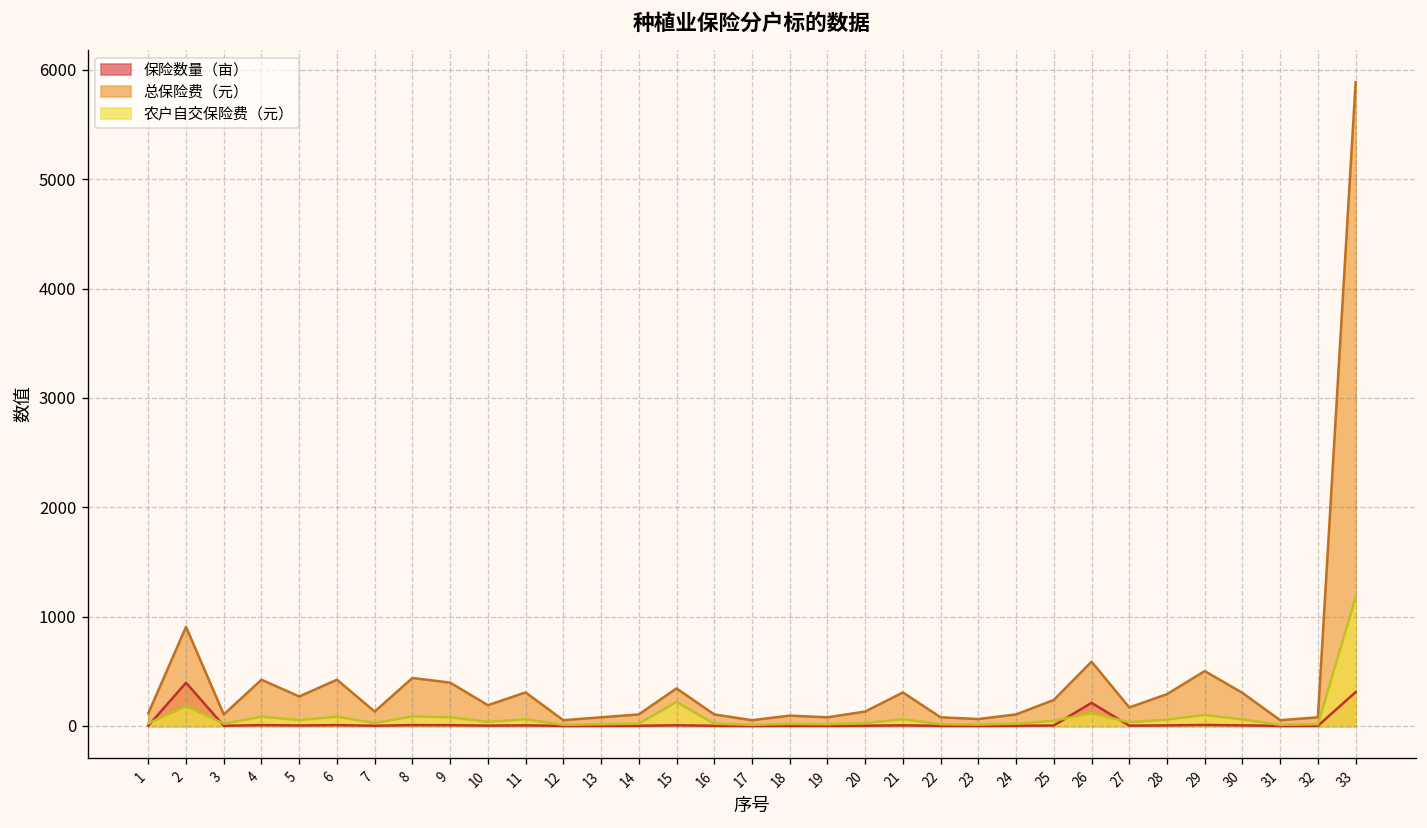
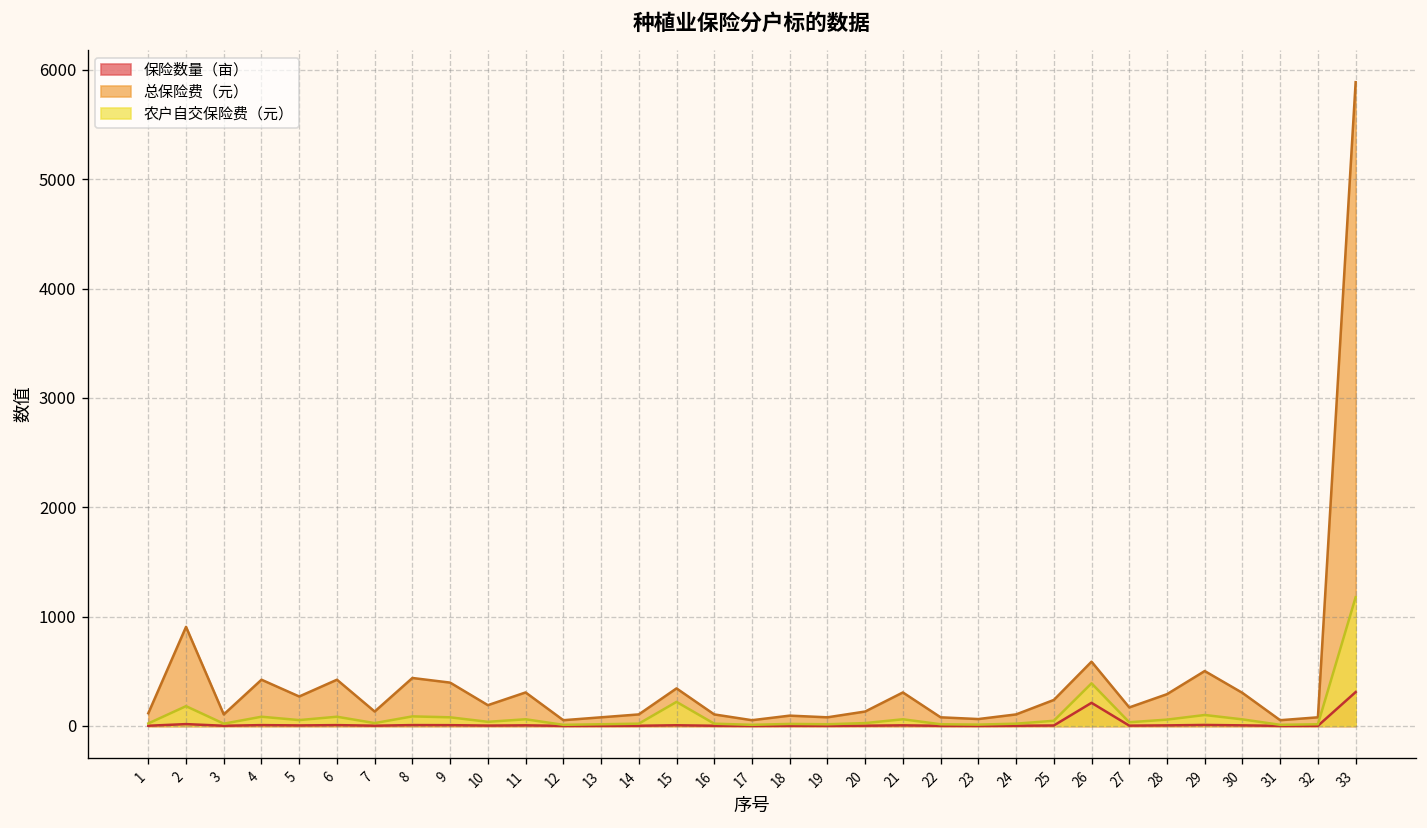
保险数量（亩）, 2: 400 -> 0
农户自交保险费（元）, 26: 100 -> 400
